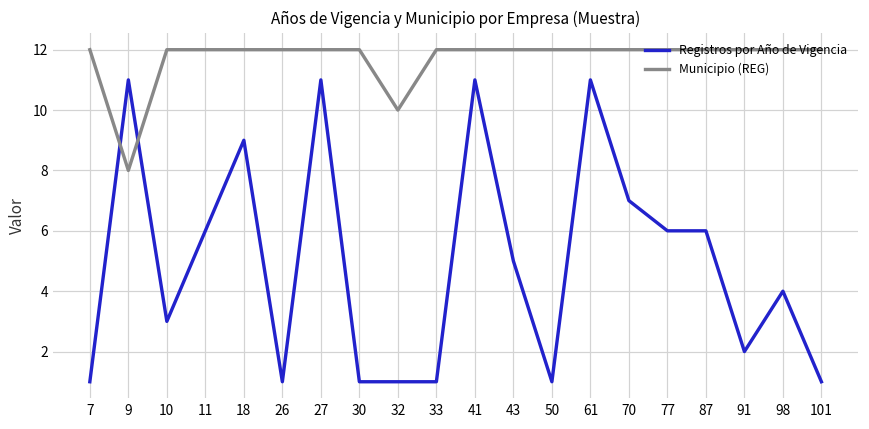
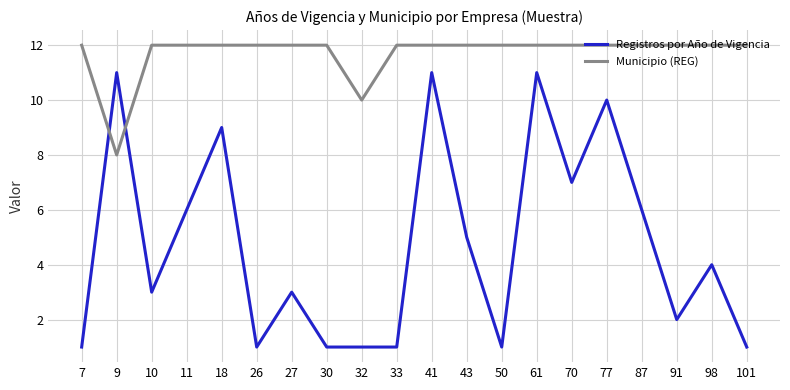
Registros por Año de Vigencia, 27: 11 -> 3
Registros por Año de Vigencia, 77: 6 -> 10
